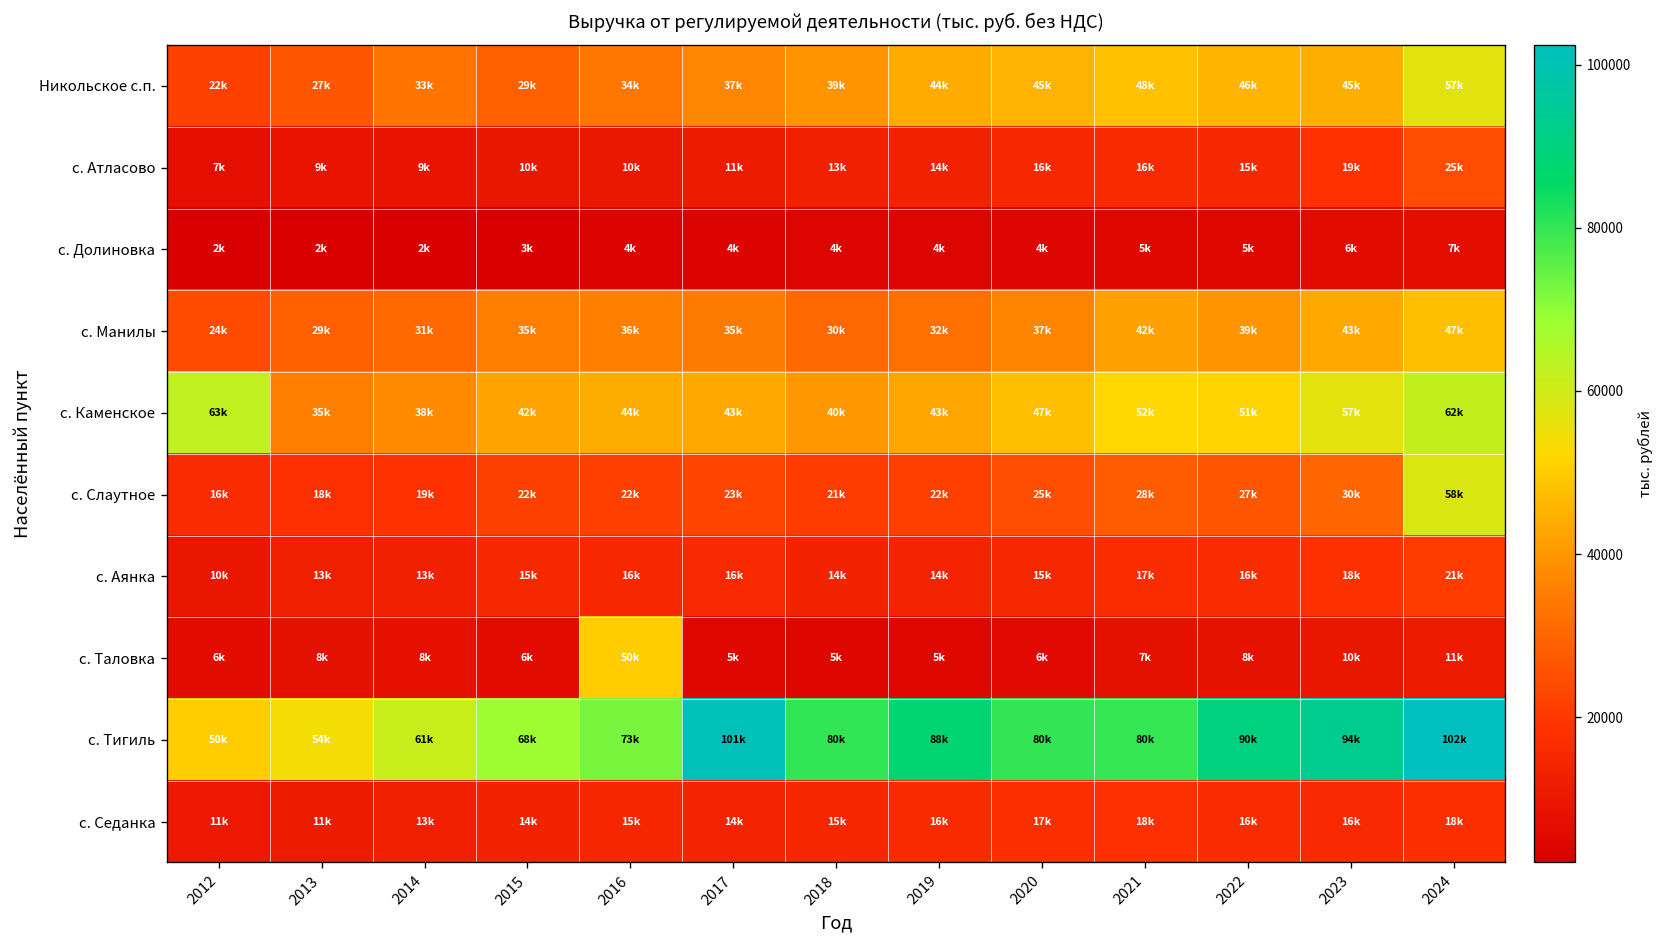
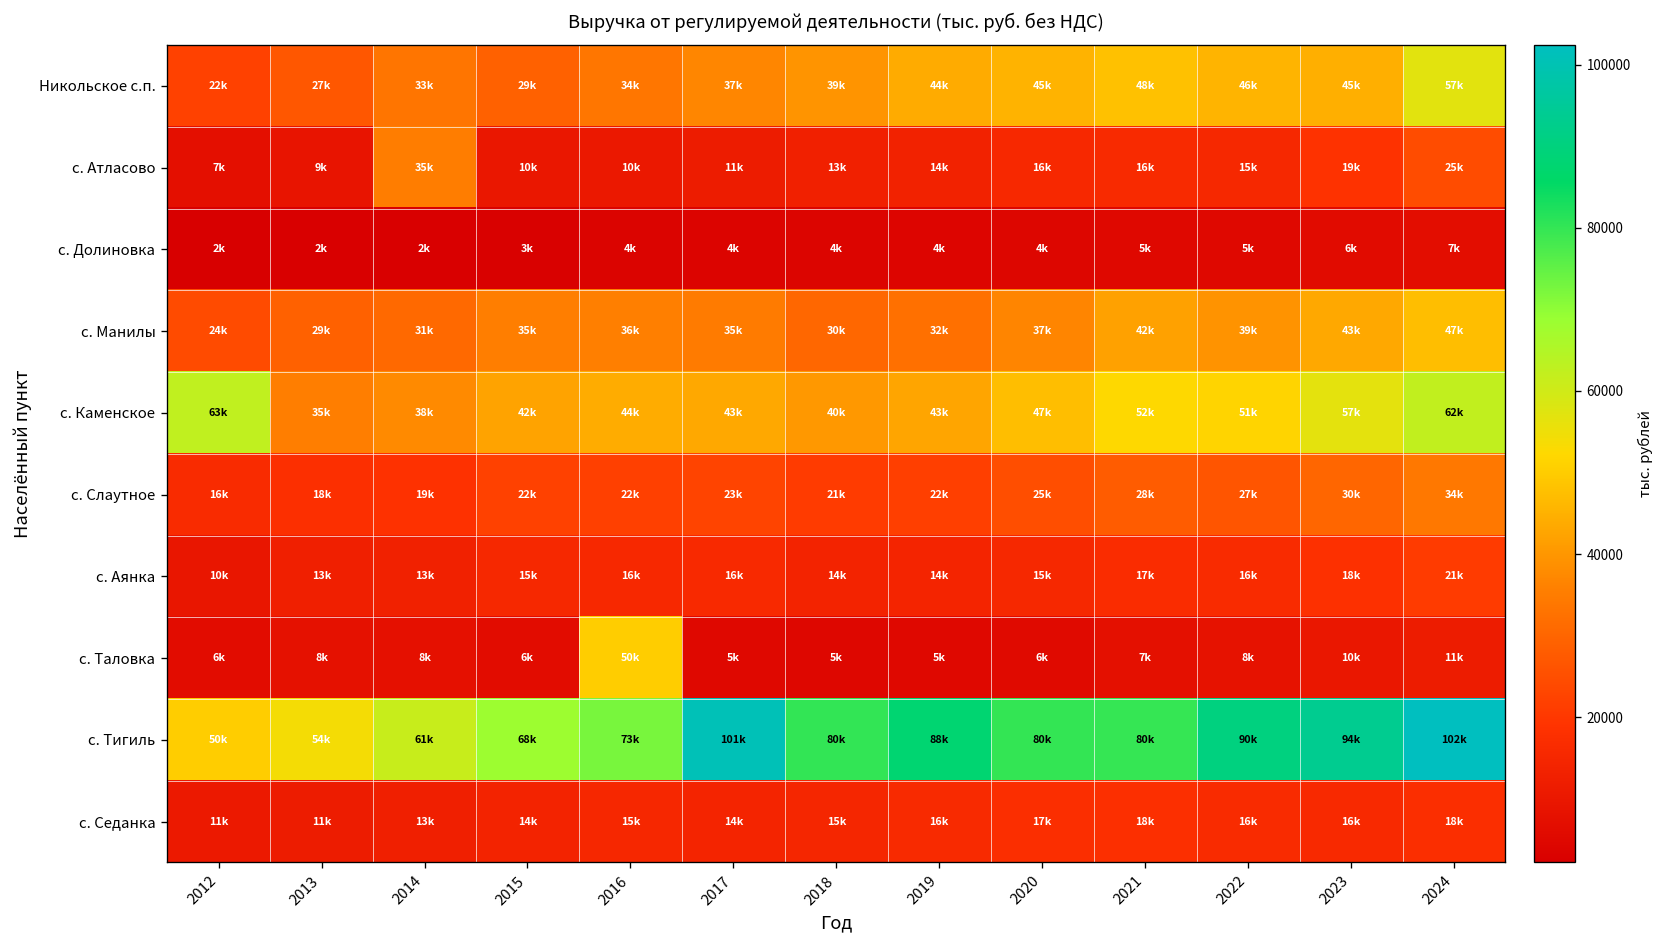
с. Атласово, 2014: 9k -> 35k
с. Слаутное, 2024: 58k -> 34k
